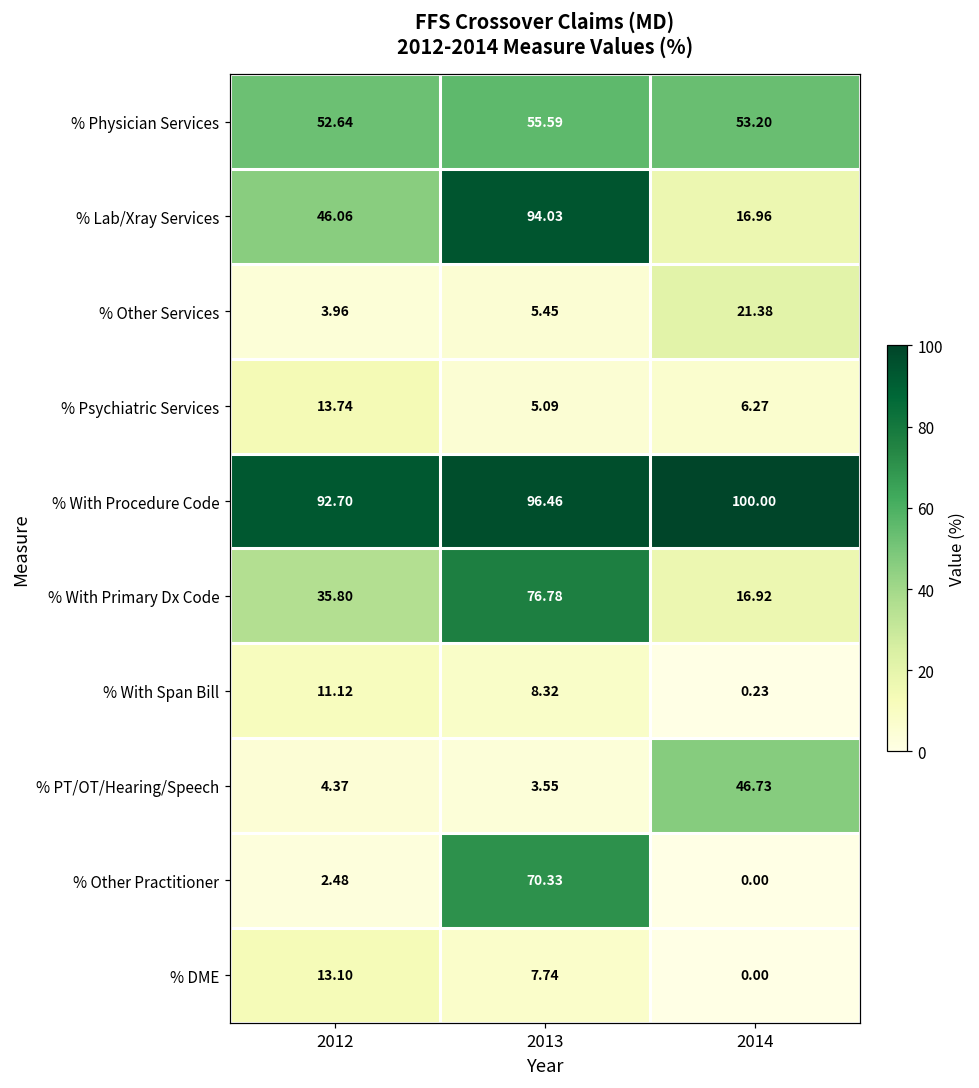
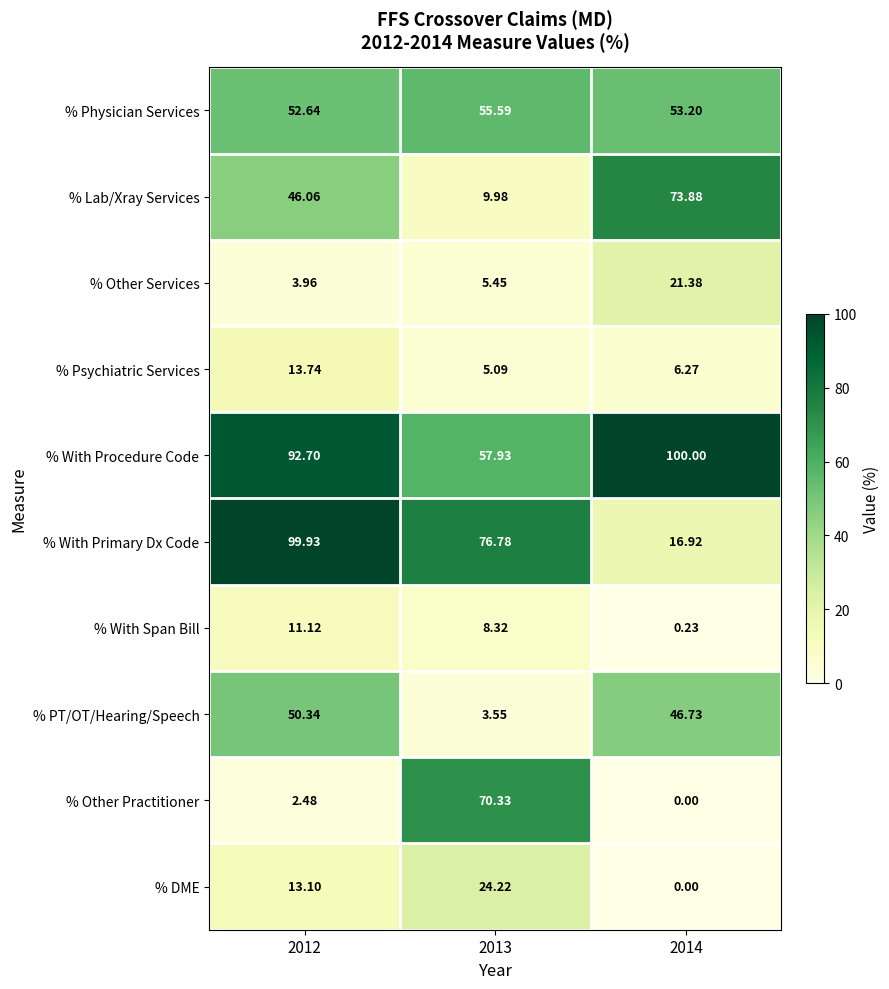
% Lab/Xray Services, 2013: 94.03 -> 9.98
% Lab/Xray Services, 2014: 16.96 -> 73.88
% With Procedure Code, 2013: 96.46 -> 57.93
% With Primary Dx Code, 2012: 35.80 -> 99.93
% PT/OT/Hearing/Speech, 2012: 4.37 -> 50.34
% DME, 2013: 7.74 -> 24.22
